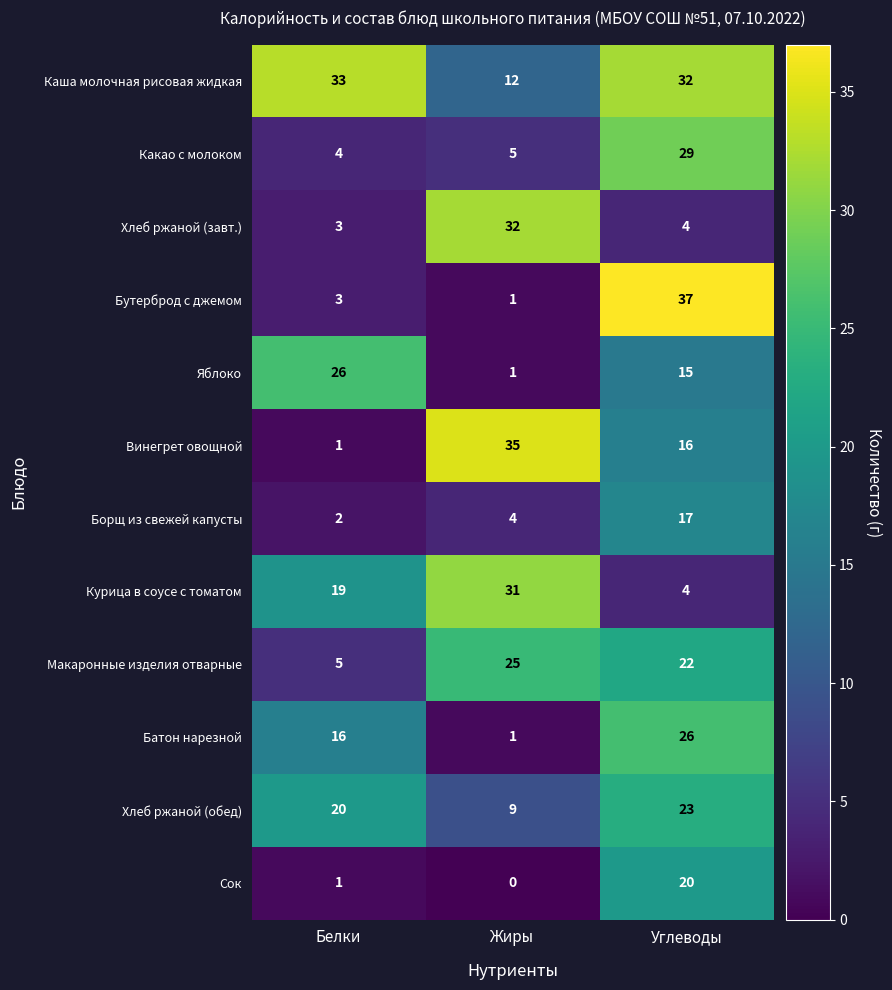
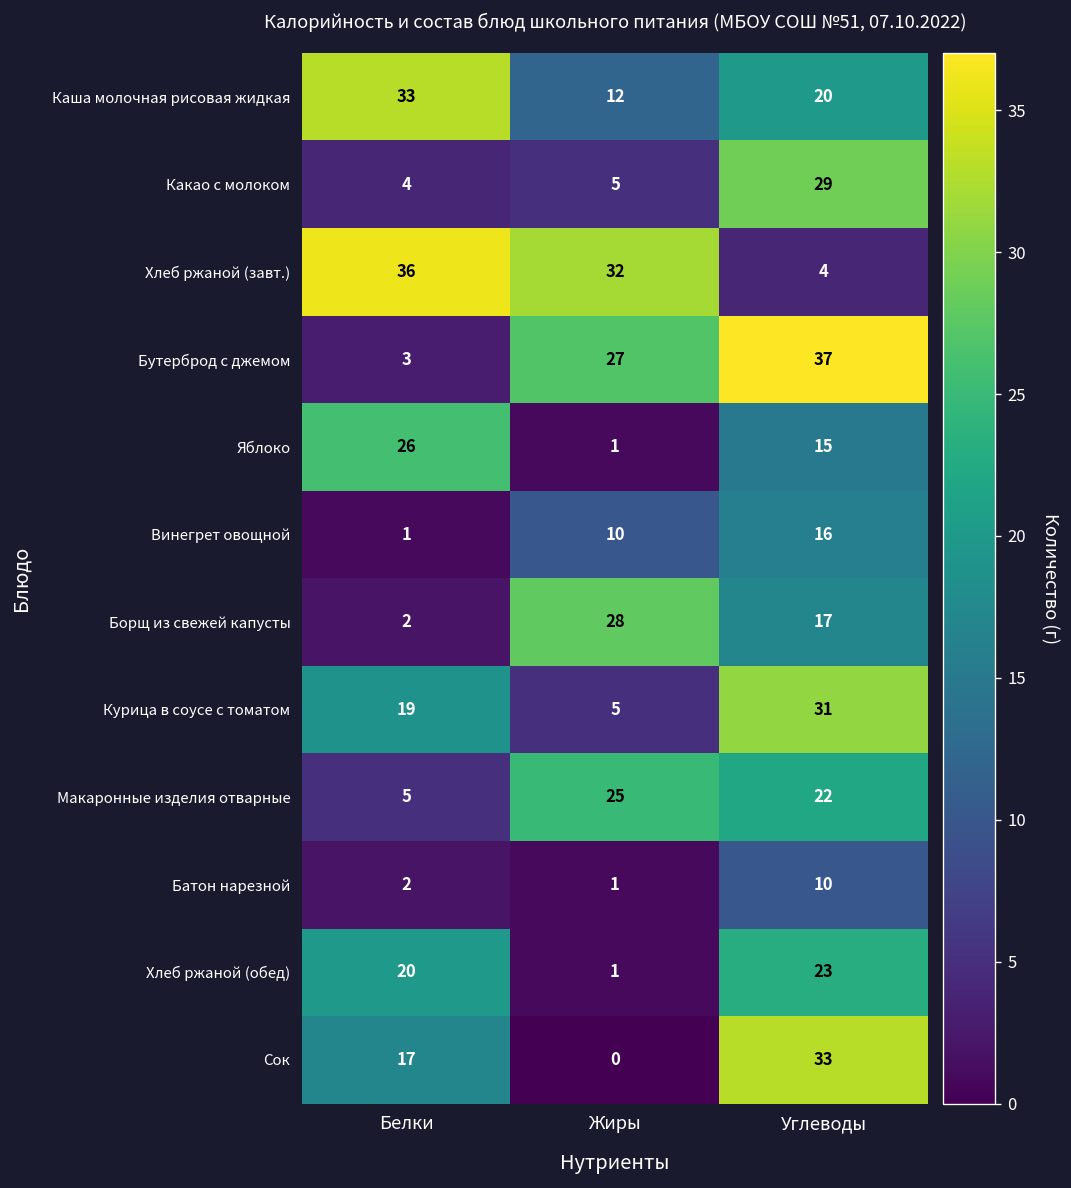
Каша молочная рисовая жидкая, Углеводы: 32 -> 20
Хлеб ржаной (завт.), Белки: 3 -> 36
Бутерброд с джемом, Жиры: 1 -> 27
Винегрет овощной, Жиры: 35 -> 10
Борщ из свежей капусты, Жиры: 4 -> 28
Курица в соусе с томатом, Жиры: 31 -> 5
Курица в соусе с томатом, Углеводы: 4 -> 31
Батон нарезной, Белки: 16 -> 2
Батон нарезной, Углеводы: 26 -> 10
Хлеб ржаной (обед), Жиры: 9 -> 1
Сок, Белки: 1 -> 17
Сок, Углеводы: 20 -> 33
